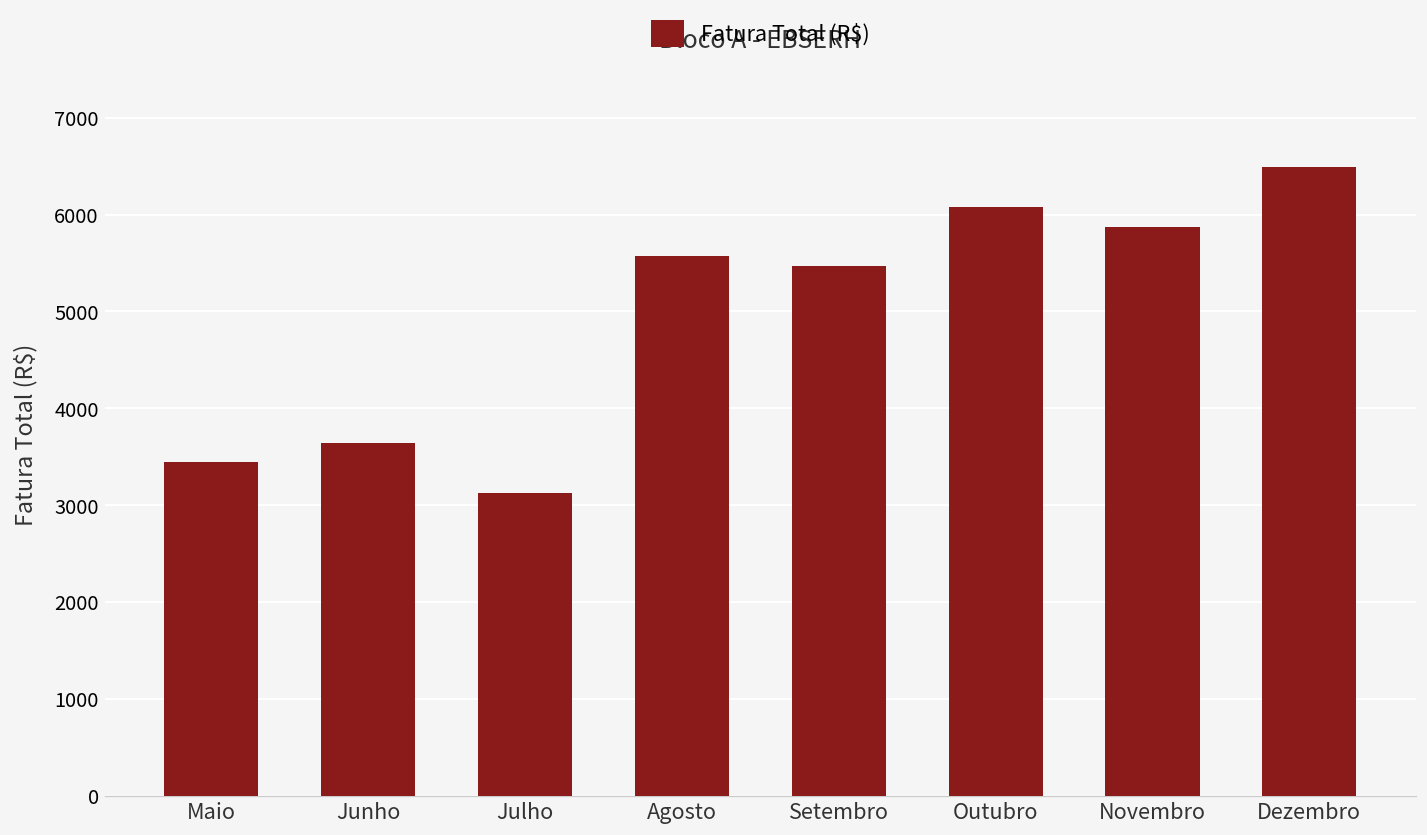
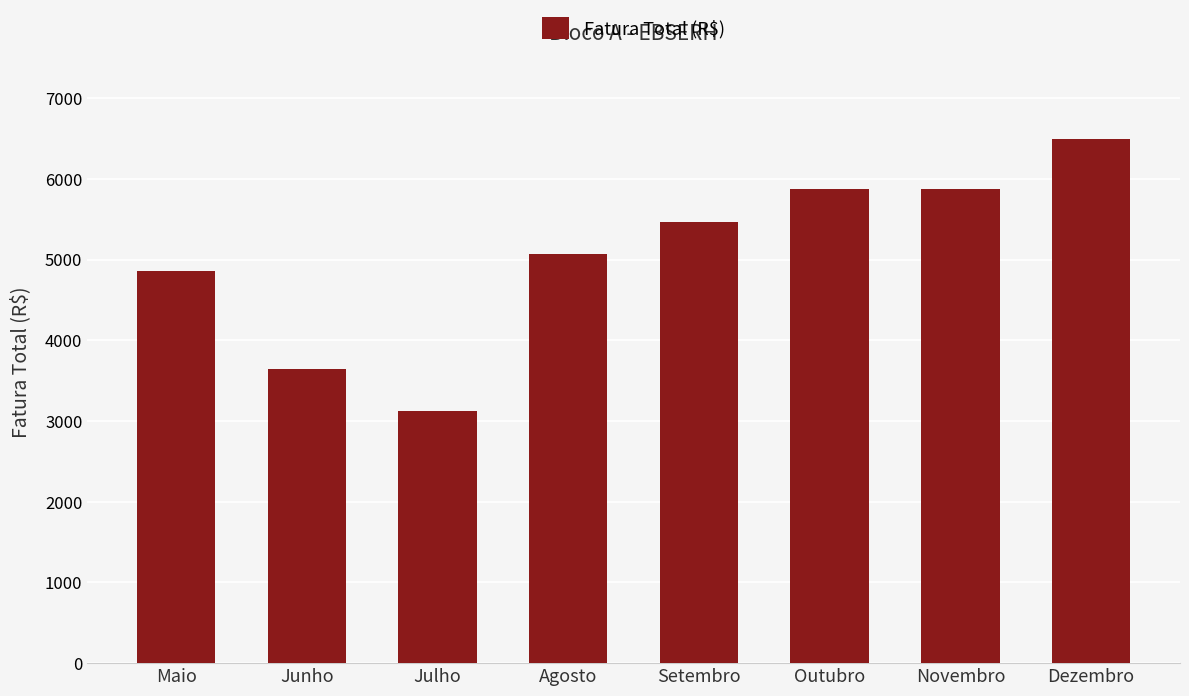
Maio: 3400 -> 4900
Agosto: 5600 -> 5100
Outubro: 6100 -> 5900
